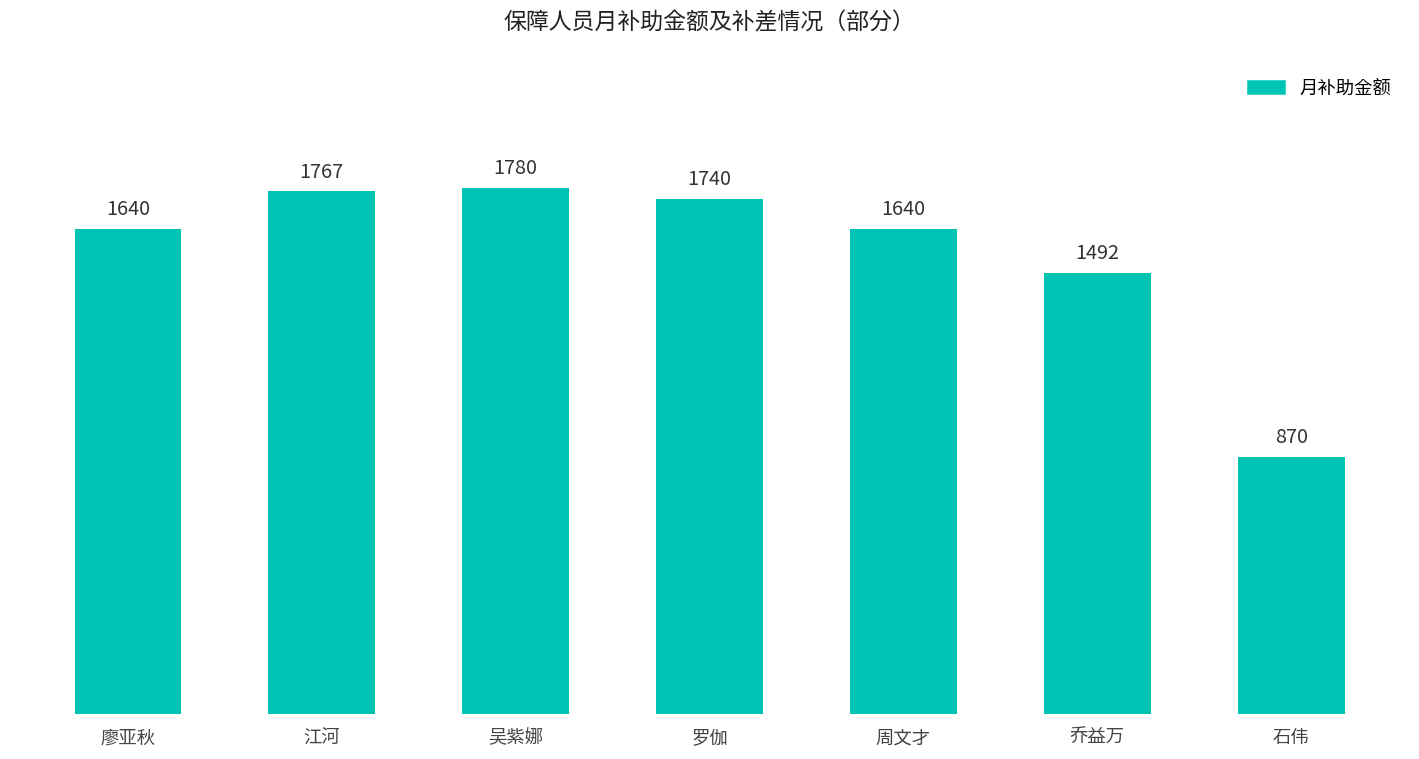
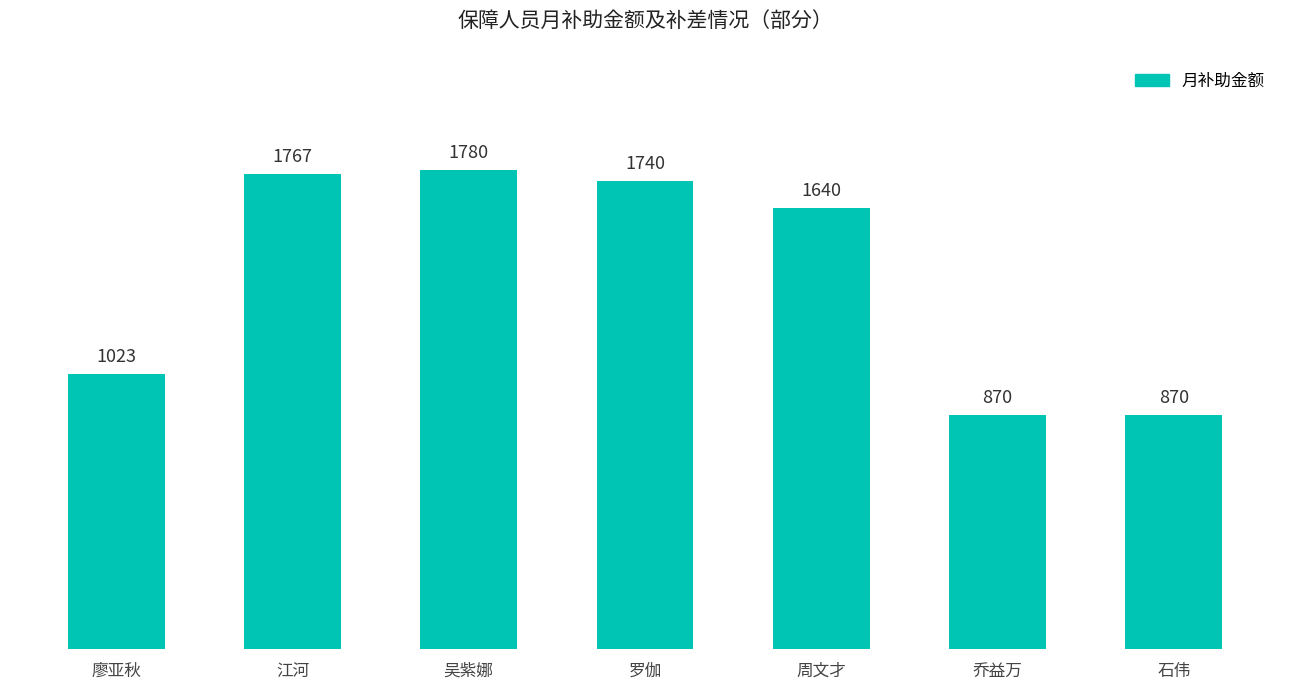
廖亚秋: 1640 -> 1023
乔益万: 1492 -> 870
